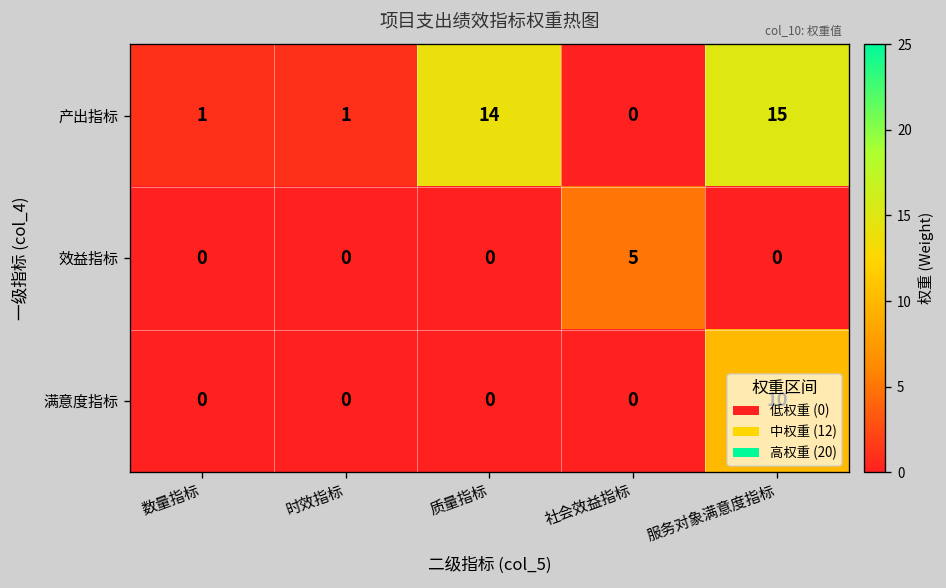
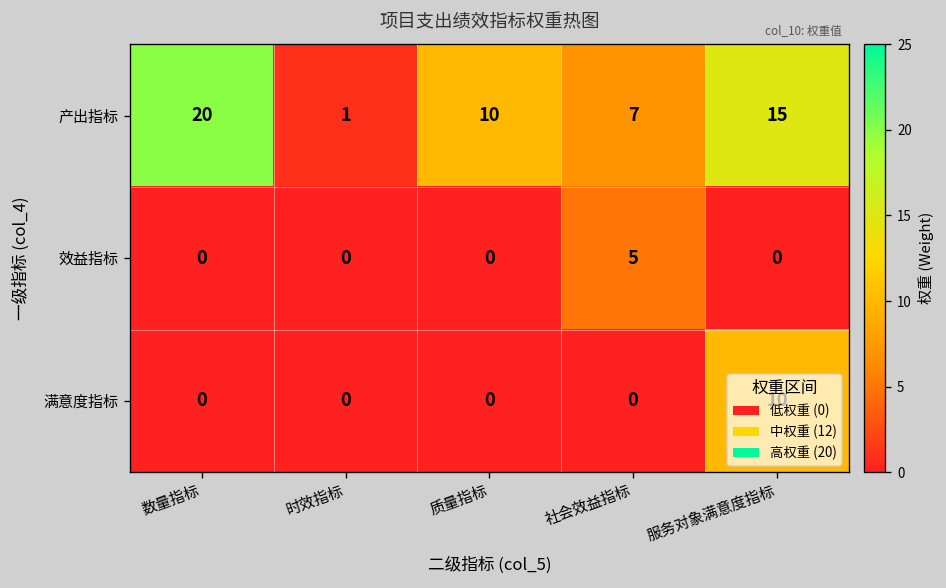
产出指标, 数量指标: 1 -> 20
产出指标, 质量指标: 14 -> 10
产出指标, 社会效益指标: 0 -> 7
